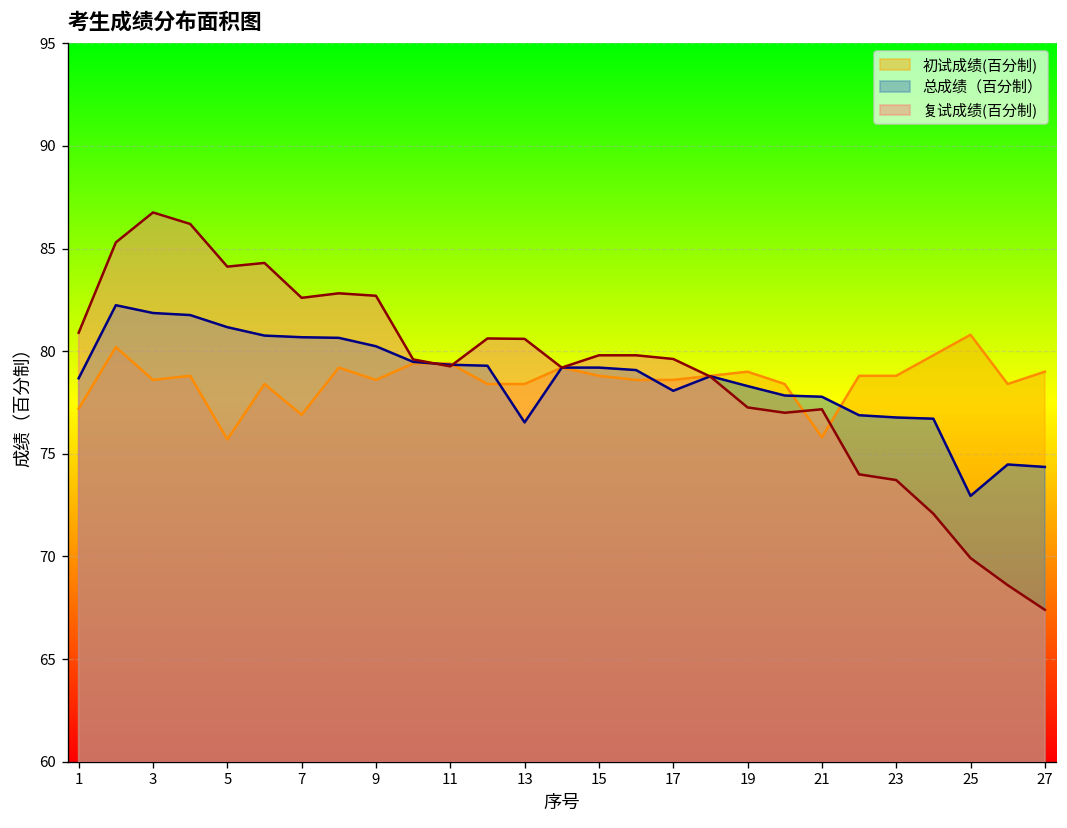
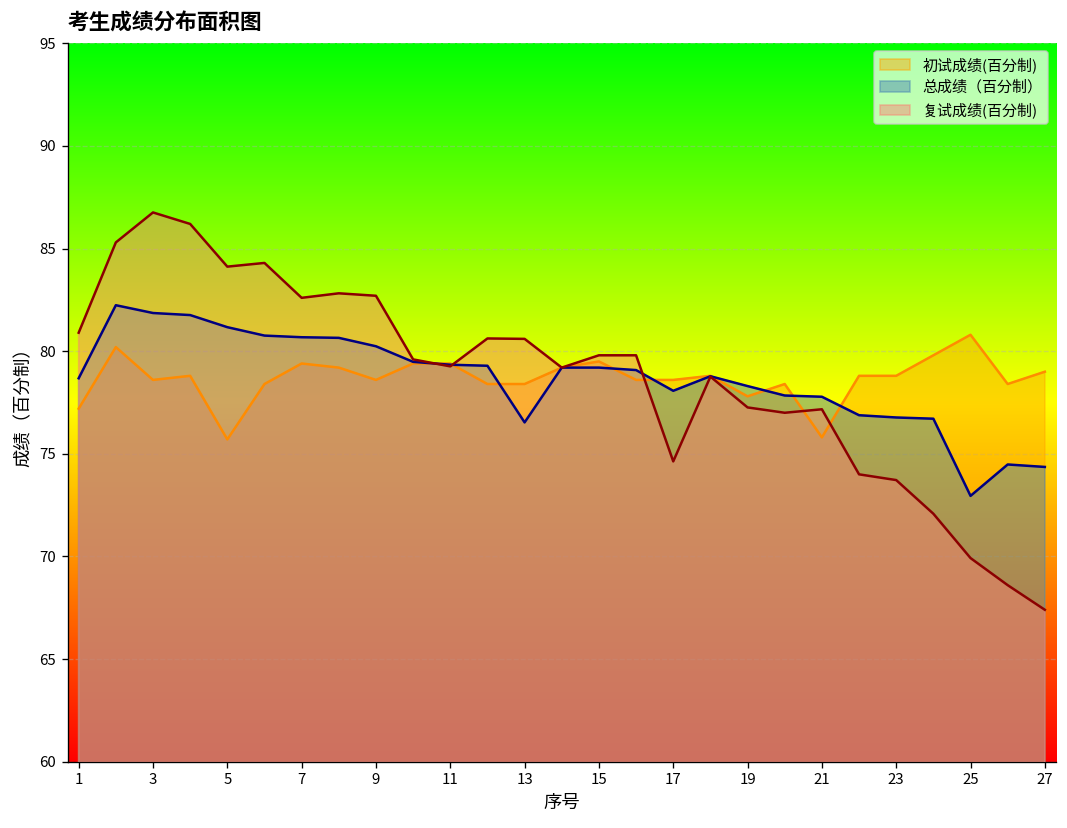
初试成绩(百分制), 7: 76.9 -> 79.4
初试成绩(百分制), 15: 78.8 -> 79.5
复试成绩(百分制), 17: 79.6 -> 74.6
初试成绩(百分制), 19: 79.0 -> 77.8
